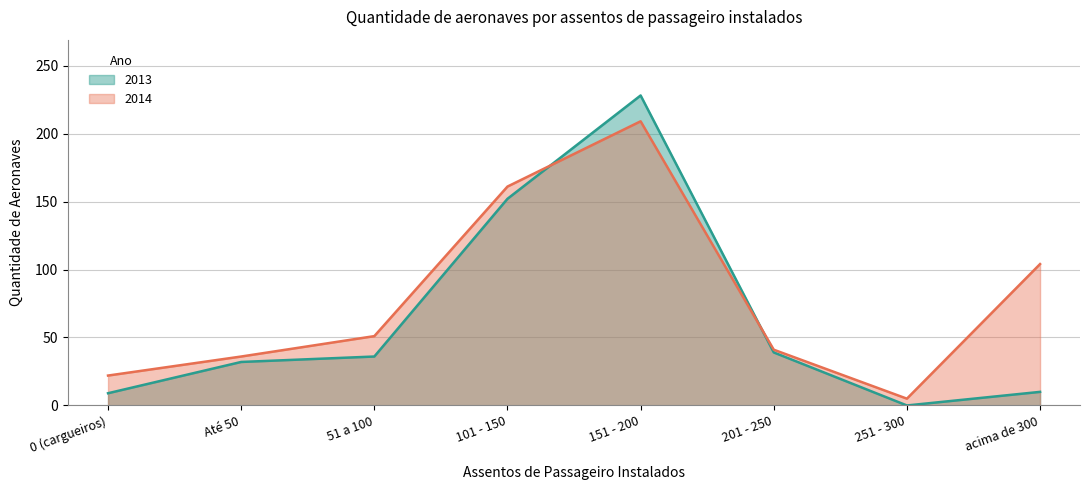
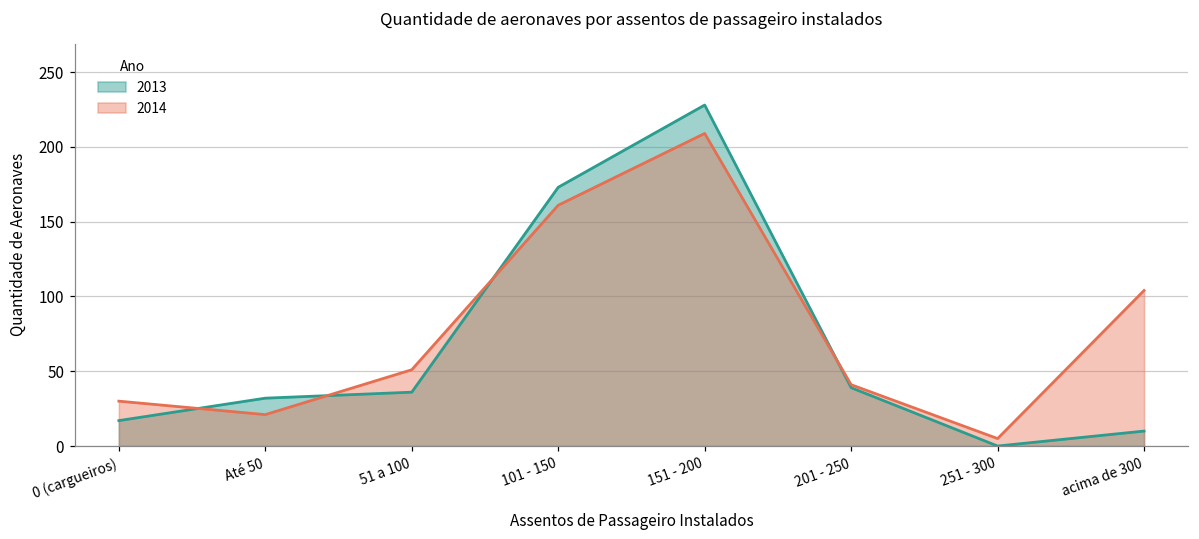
2013, 0 (cargueiros): 9 -> 17
2014, 0 (cargueiros): 22 -> 30
2014, Até 50: 36 -> 21
2013, 101 - 150: 152 -> 173
